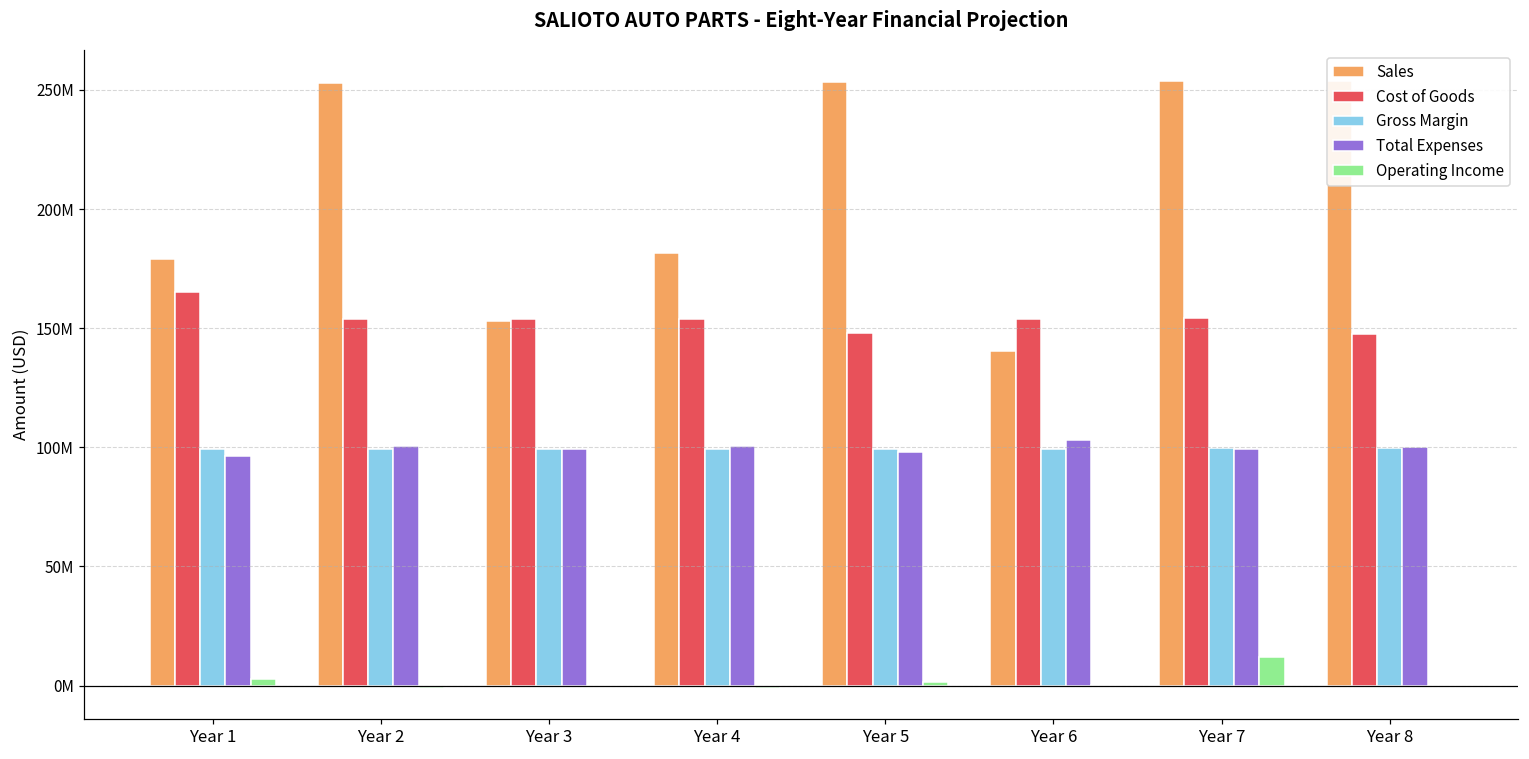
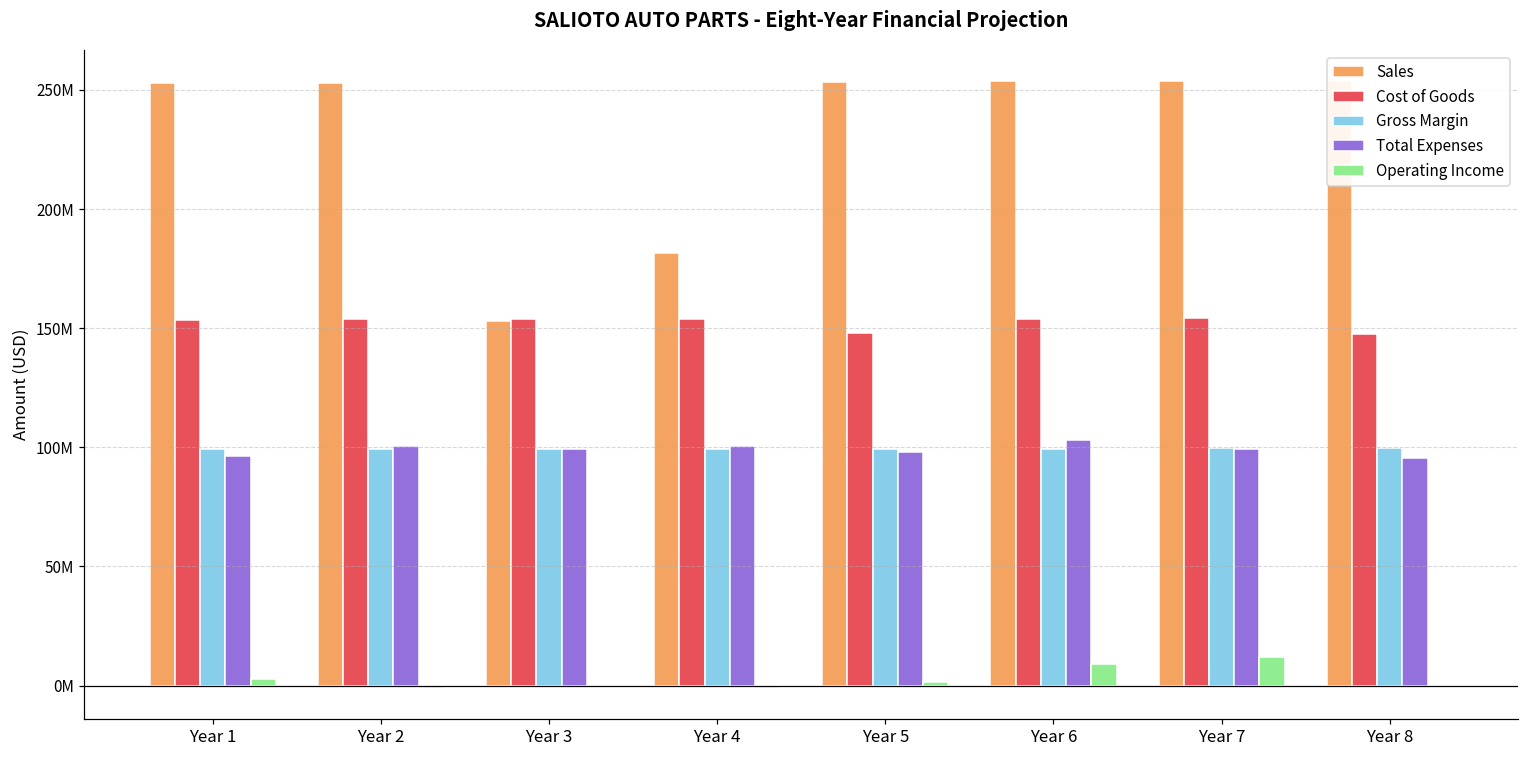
Sales, Year 1: 179000000 -> 253000000
Cost of Goods, Year 1: 165000000 -> 154000000
Sales, Year 6: 140000000 -> 254000000
Operating Income, Year 6: 0 -> 9000000
Total Expenses, Year 8: 100000000 -> 96000000
